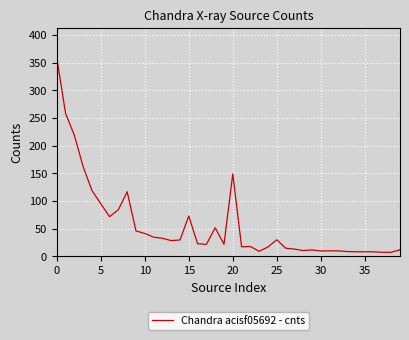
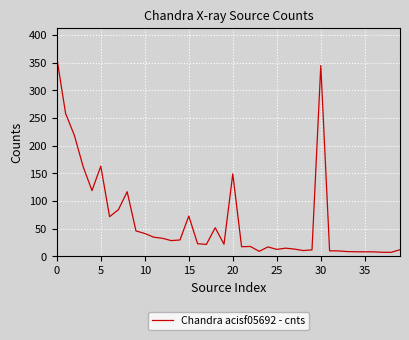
5: 90 -> 160
25: 30 -> 10
30: 10 -> 340
